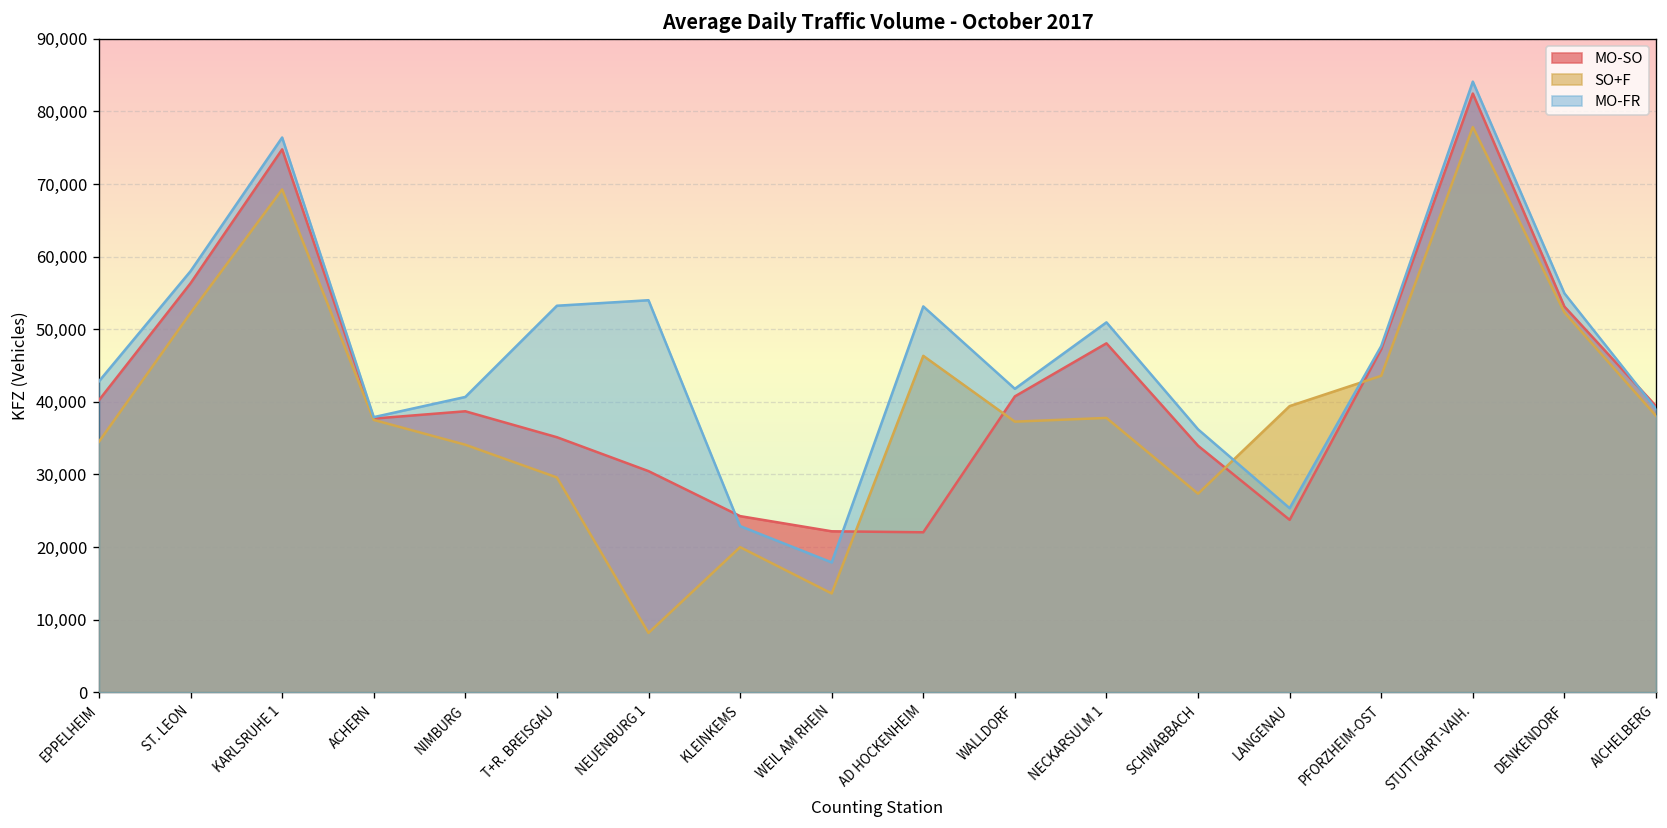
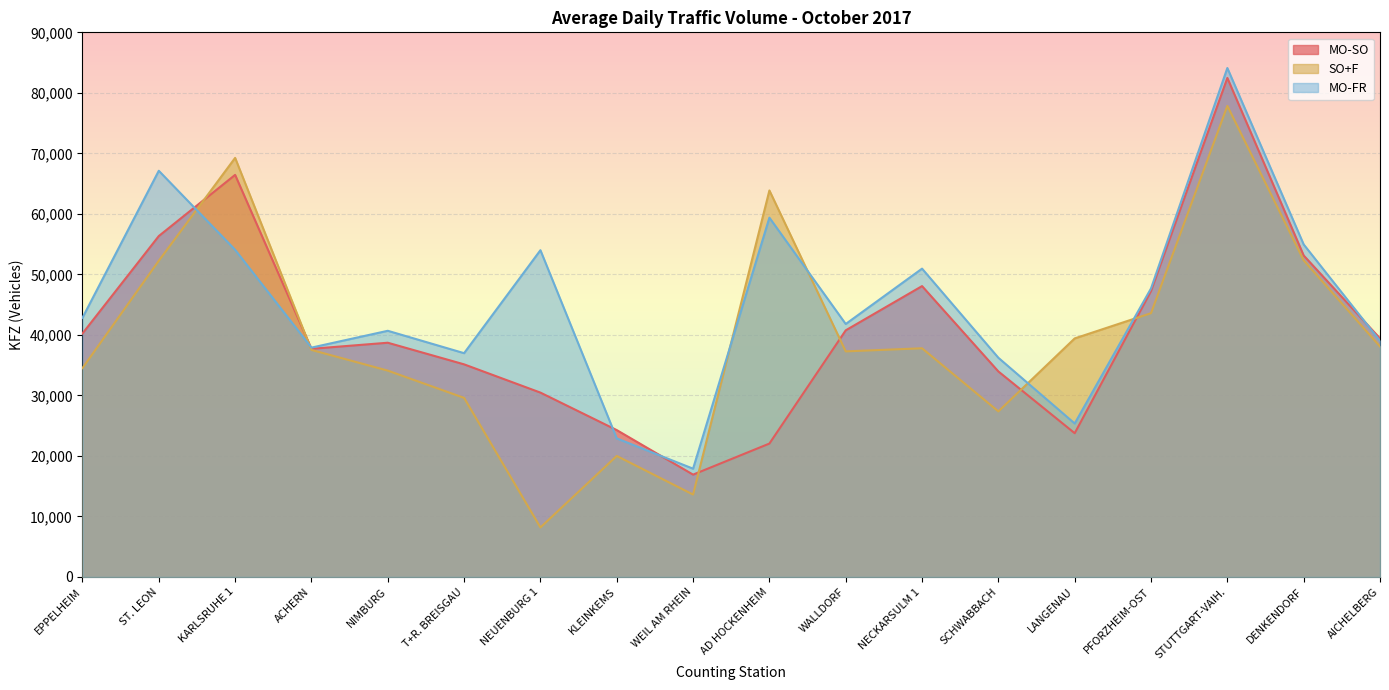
MO-FR, ST. LEON: 58,000 -> 67,000
MO-SO, KARLSRUHE 1: 75,000 -> 66,000
MO-FR, KARLSRUHE 1: 76,000 -> 54,000
MO-FR, T+R. BREISGAU: 53,000 -> 37,000
MO-SO, WEIL AM RHEIN: 22,000 -> 17,000
SO+F, AD HOCKENHEIM: 46,000 -> 64,000
MO-FR, AD HOCKENHEIM: 53,000 -> 59,000
